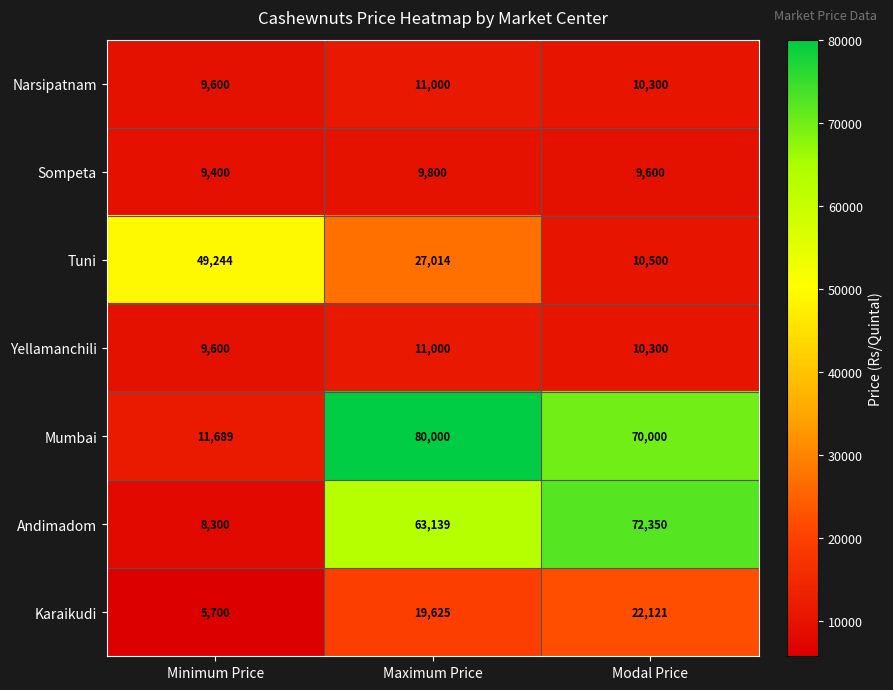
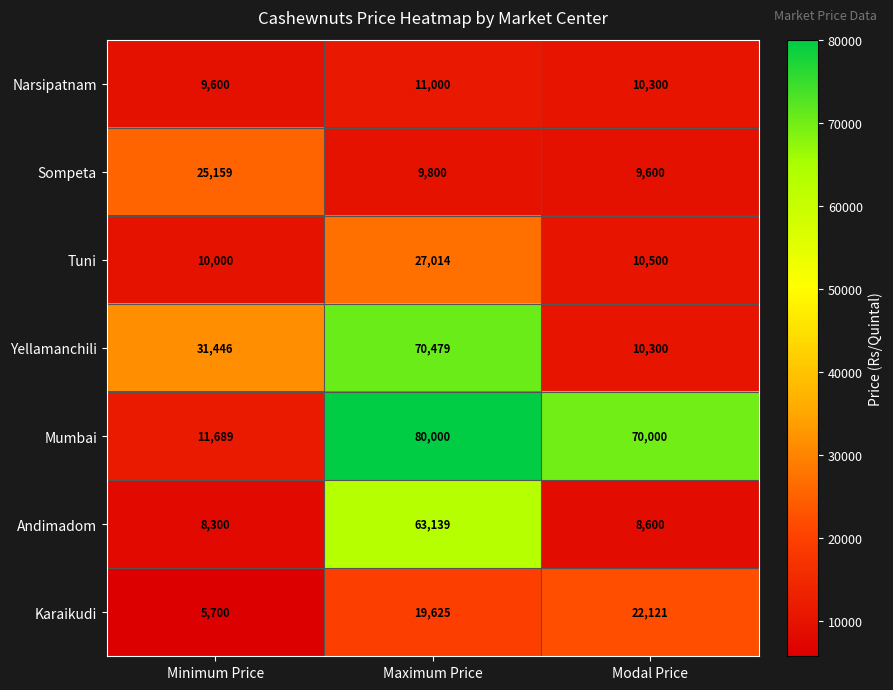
Sompeta, Minimum Price: 9,400 -> 25,159
Tuni, Minimum Price: 49,244 -> 10,000
Yellamanchili, Minimum Price: 9,600 -> 31,446
Yellamanchili, Maximum Price: 11,000 -> 70,479
Andimadom, Modal Price: 72,350 -> 8,600
